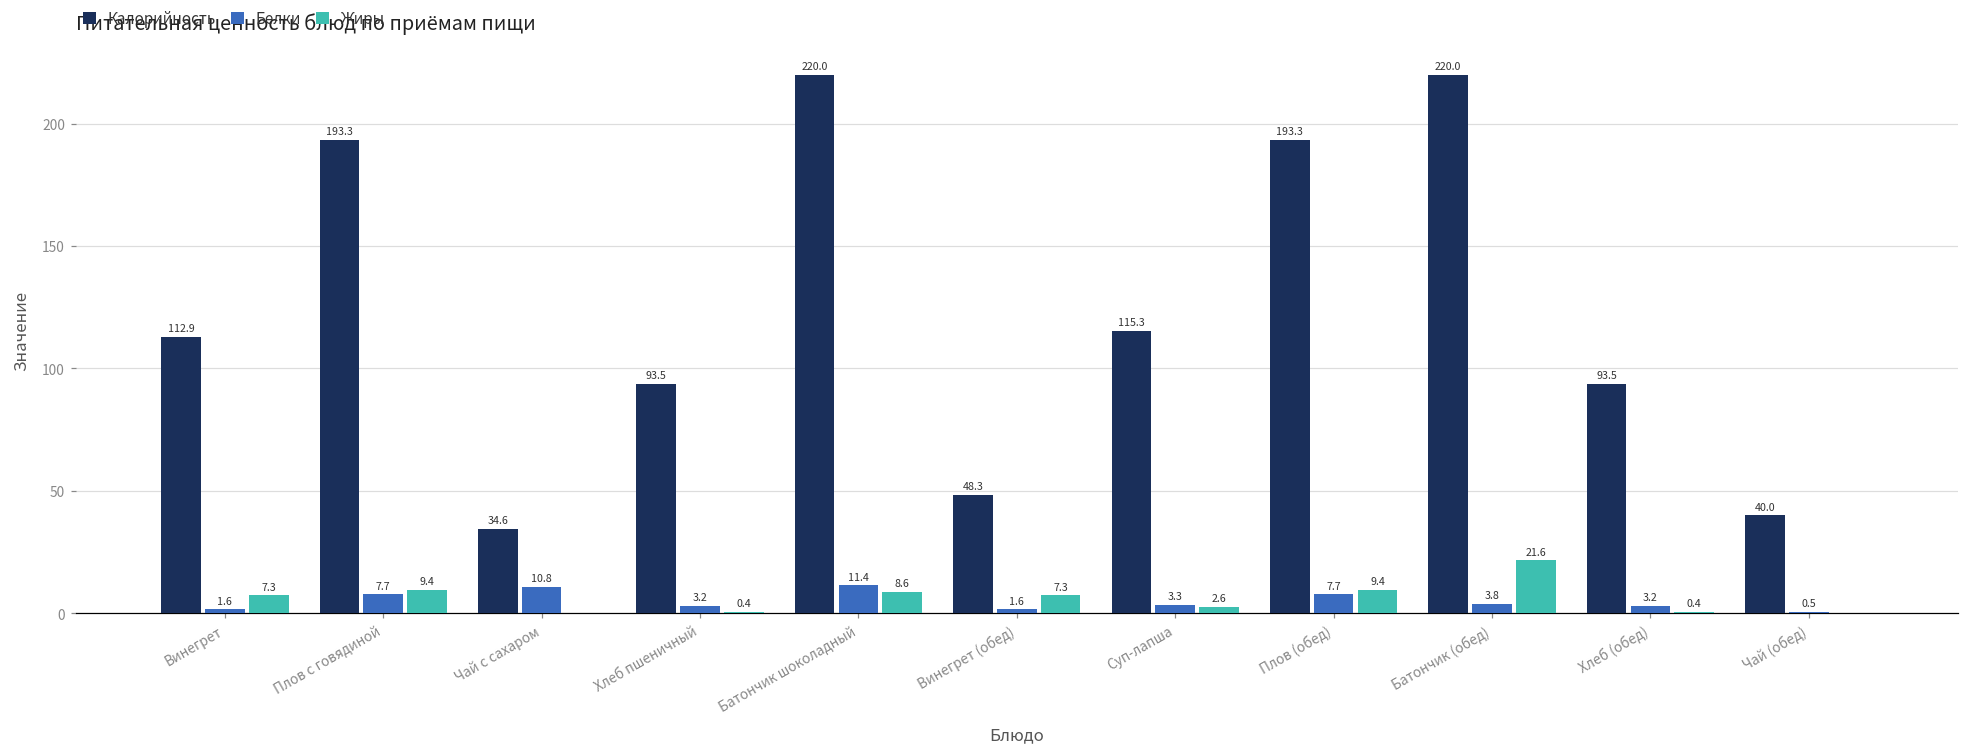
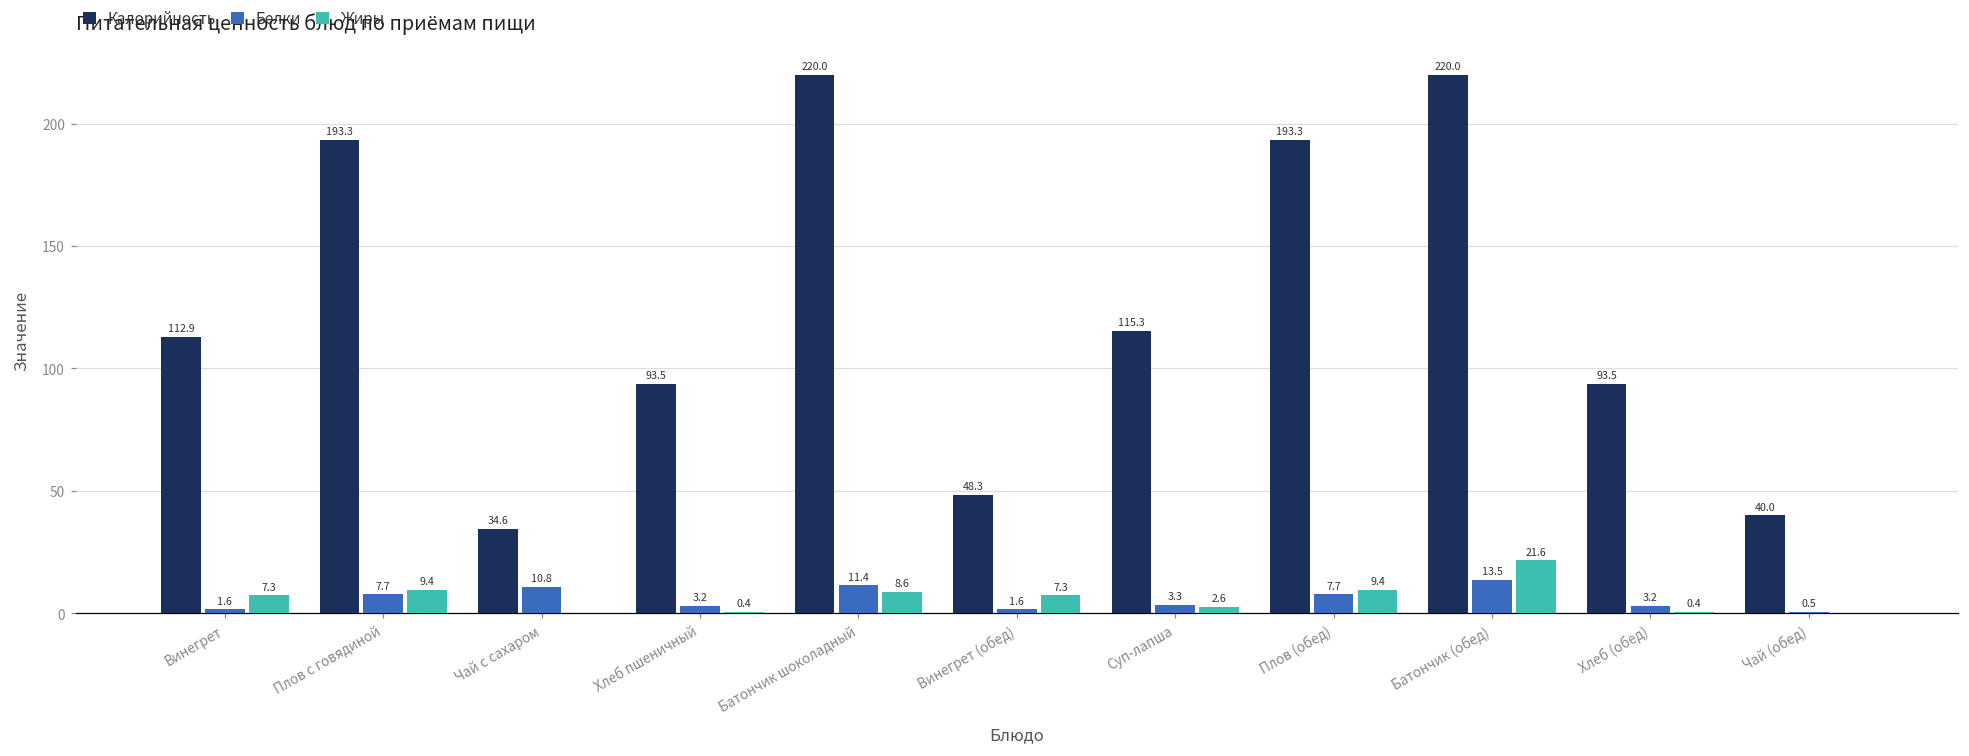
Белки, Батончик (обед): 3.8 -> 13.5
